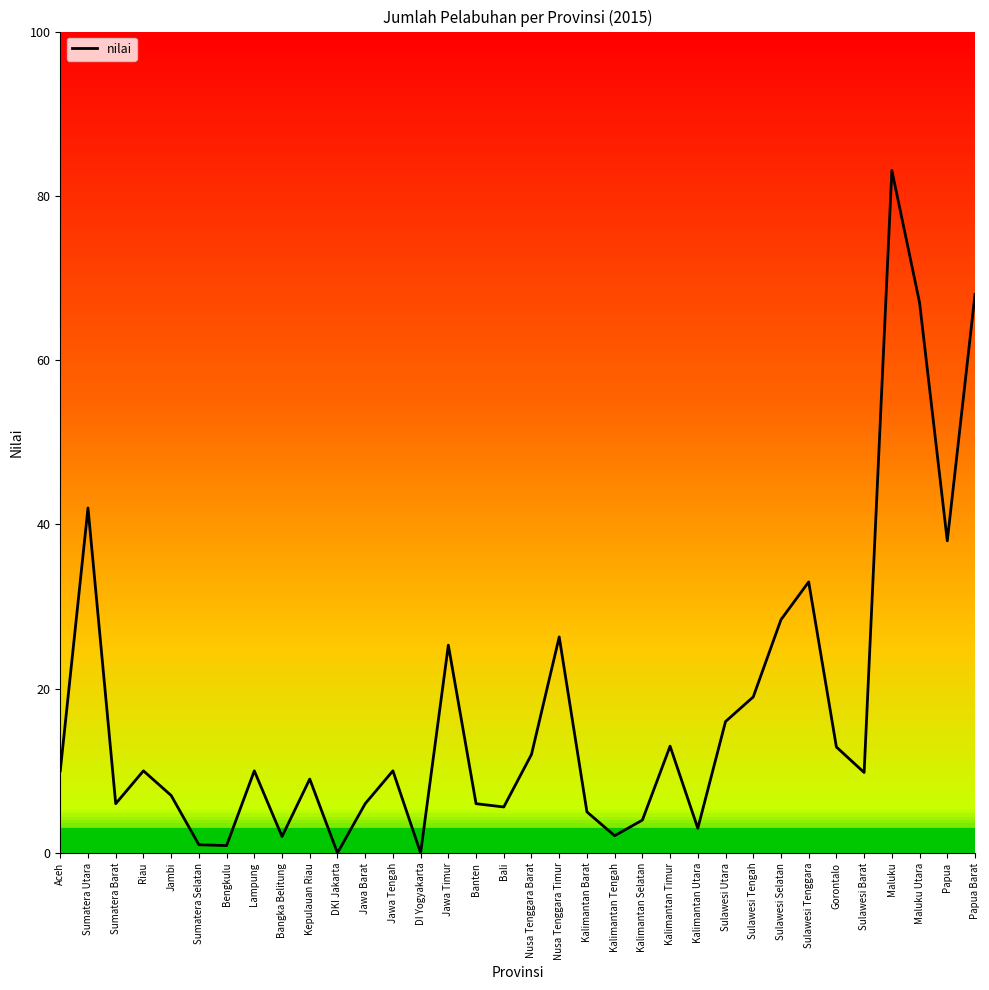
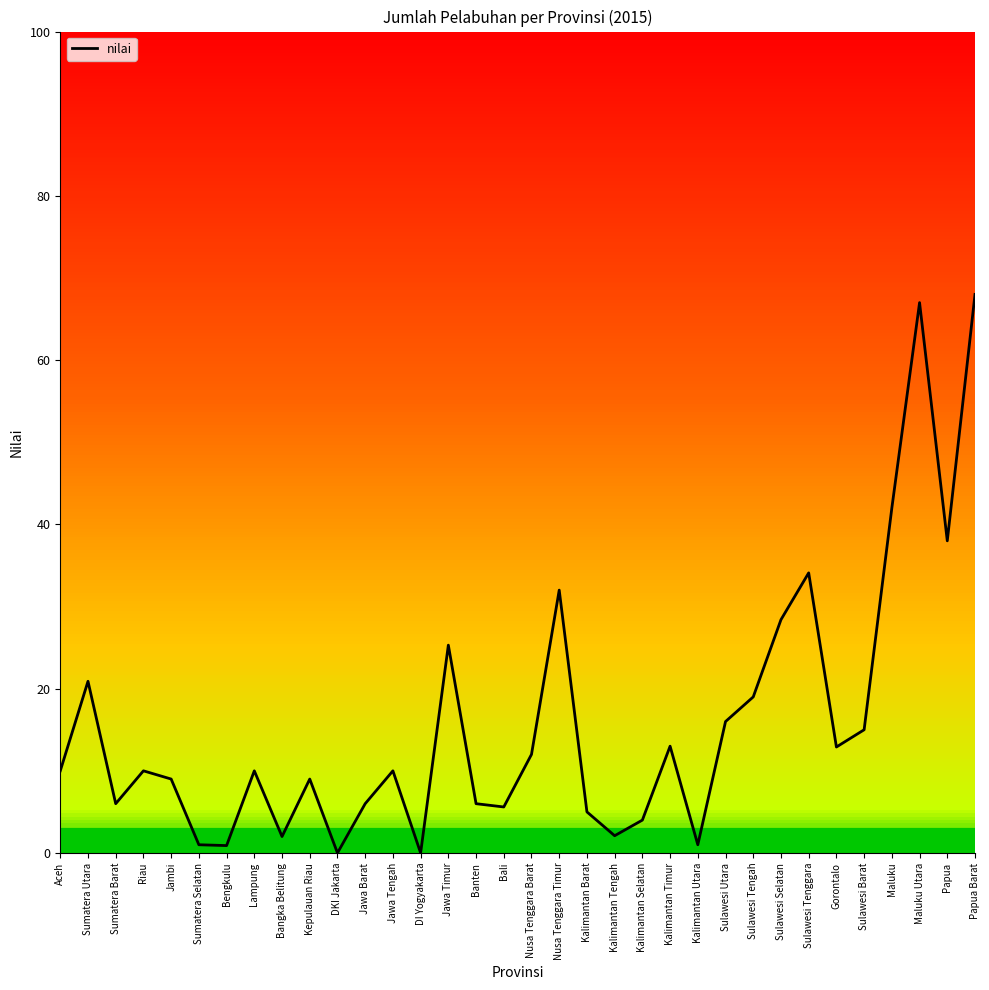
nilai, Sumatera Utara: 42 -> 21
nilai, Jambi: 7 -> 9
nilai, Nusa Tenggara Timur: 26 -> 32
nilai, Kalimantan Utara: 3 -> 1
nilai, Sulawesi Tenggara: 33 -> 34
nilai, Sulawesi Barat: 10 -> 15
nilai, Maluku: 83 -> 42
